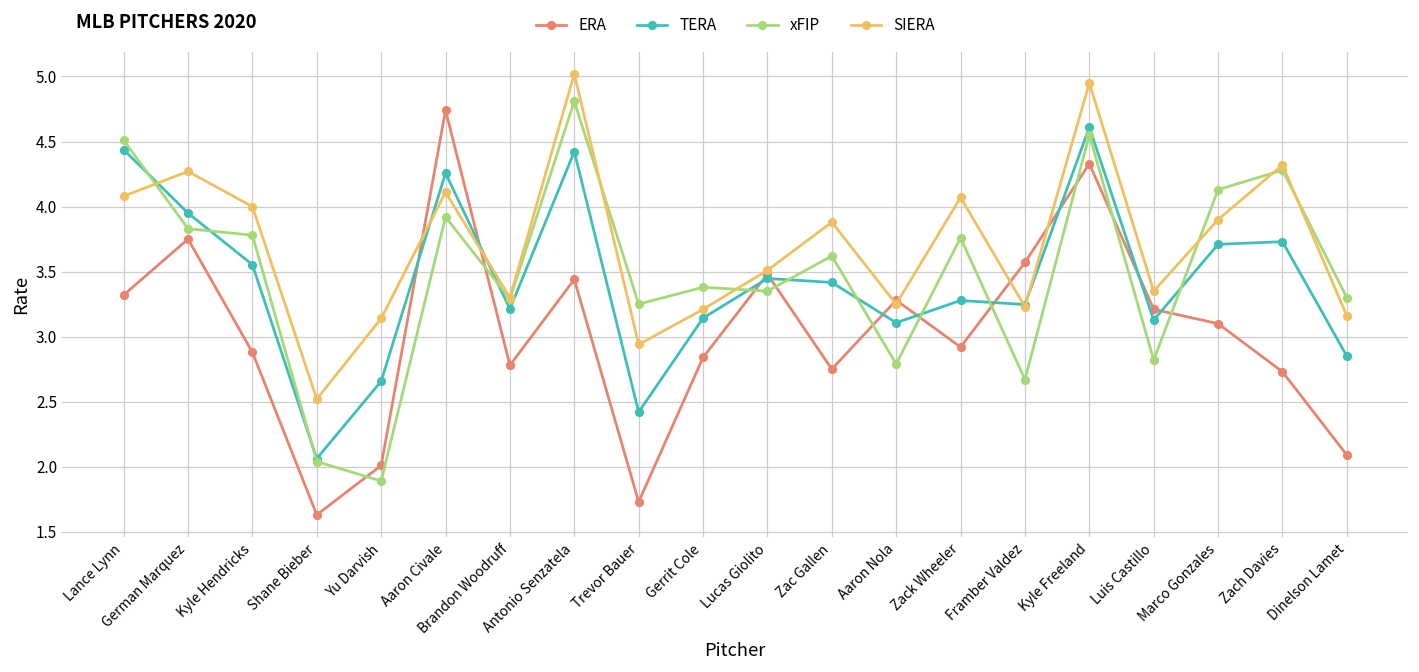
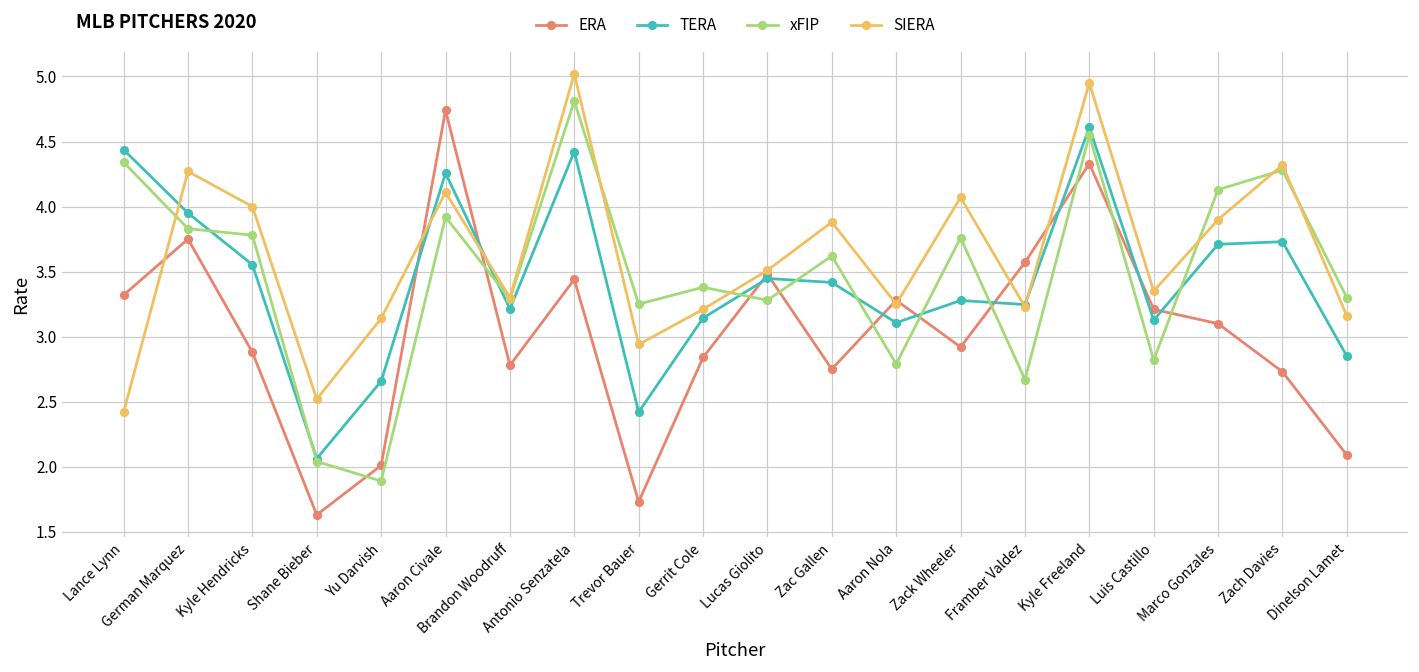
xFIP, Lance Lynn: 4.51 -> 4.34
SIERA, Lance Lynn: 4.08 -> 2.42
xFIP, Lucas Giolito: 3.35 -> 3.28
